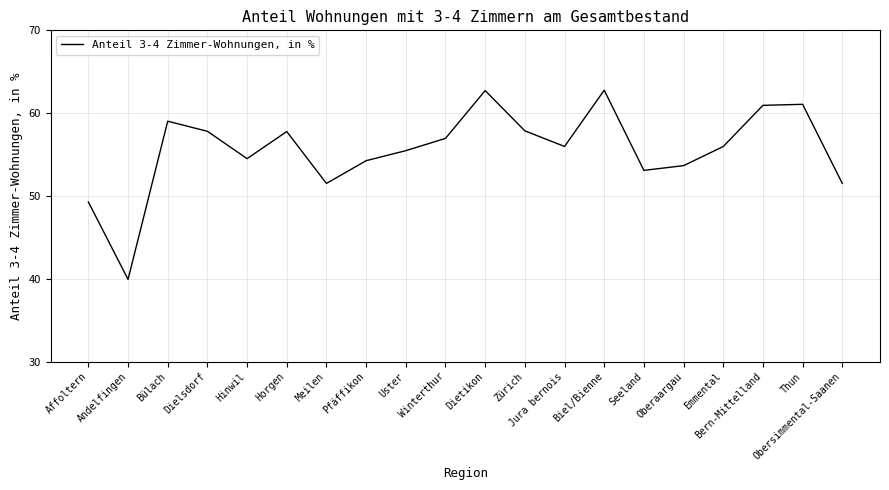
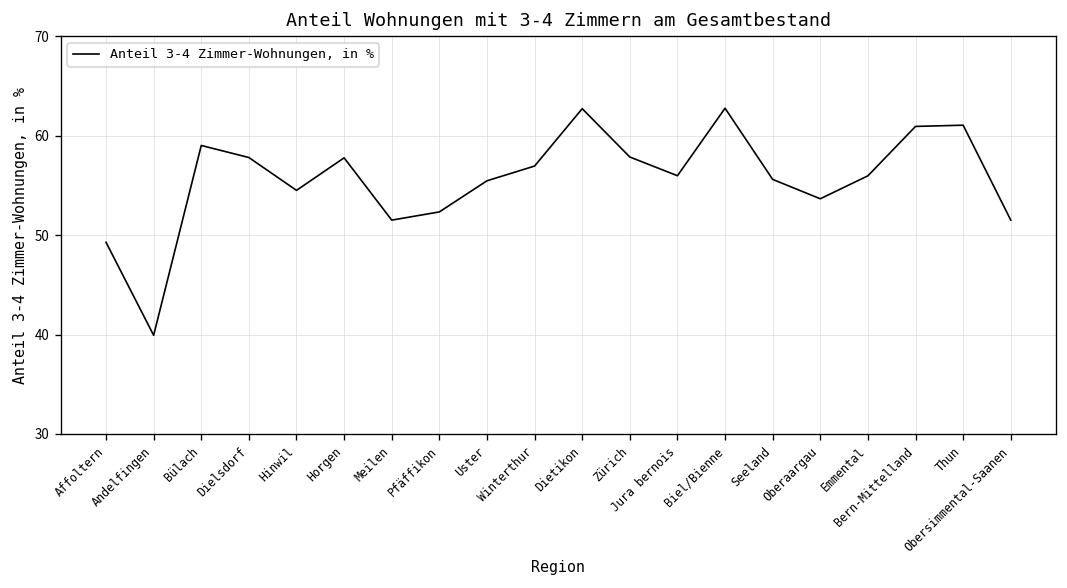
Pfäffikon: 54 -> 52
Seeland: 53 -> 56
